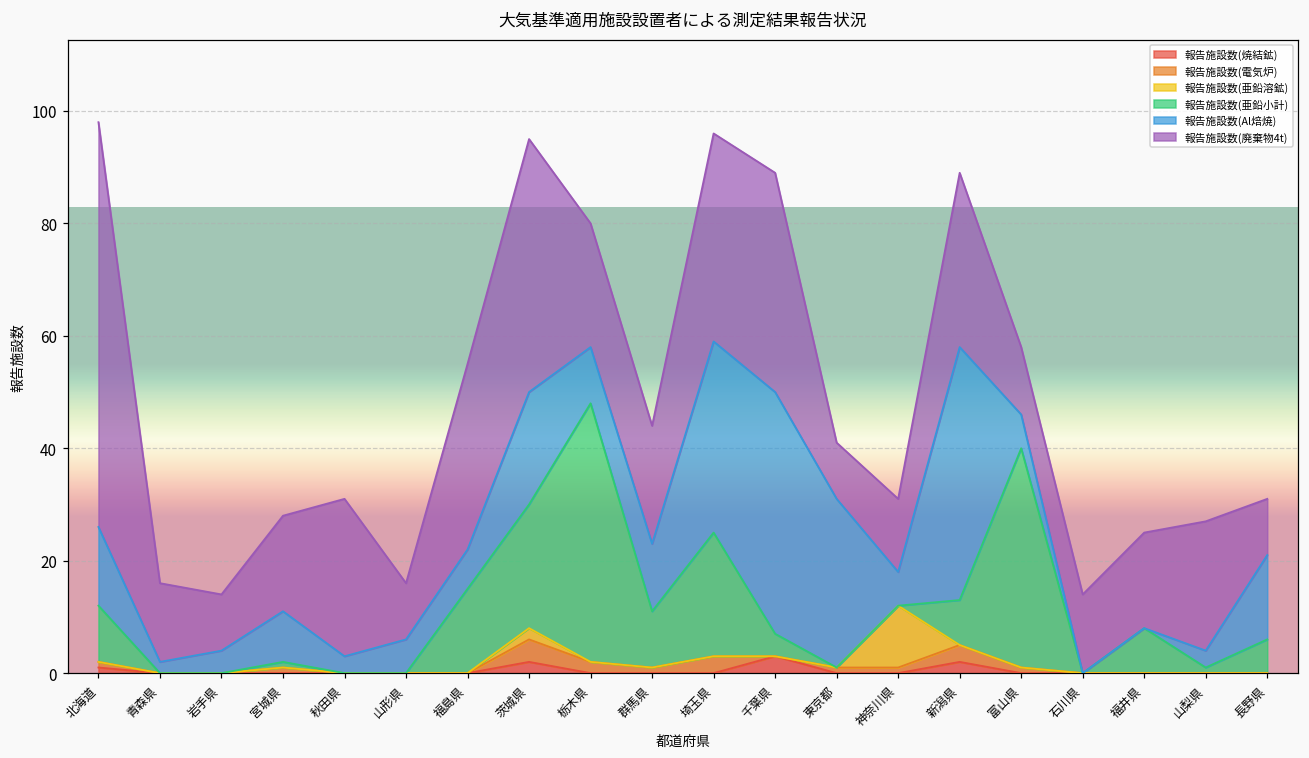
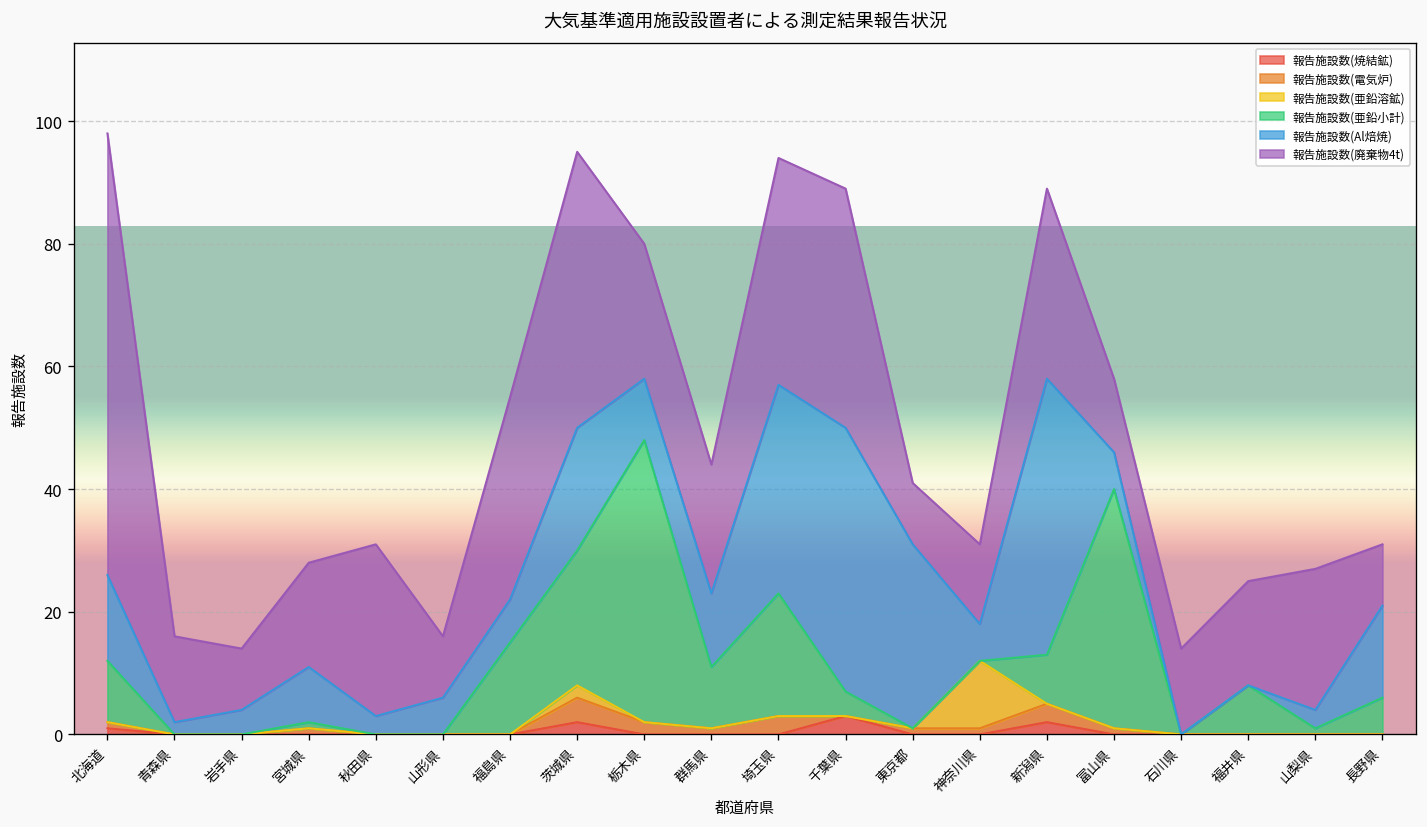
報告施設数(亜鉛小計), 埼玉県: 22 -> 20
